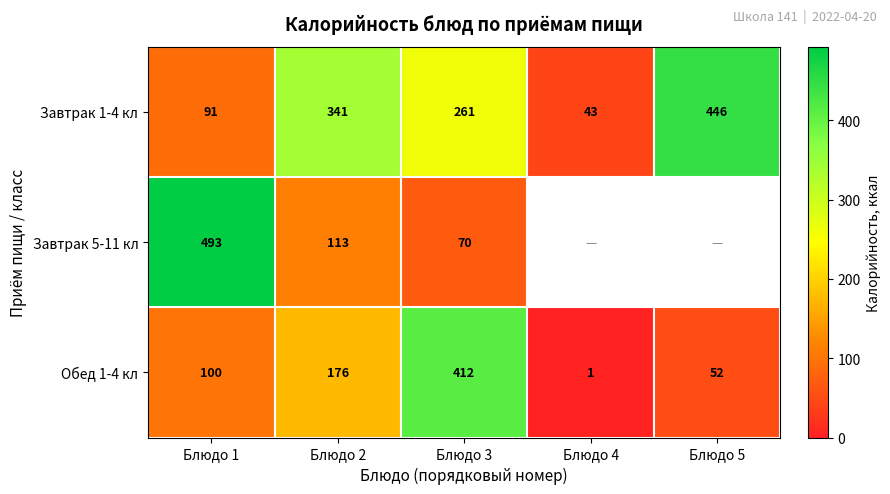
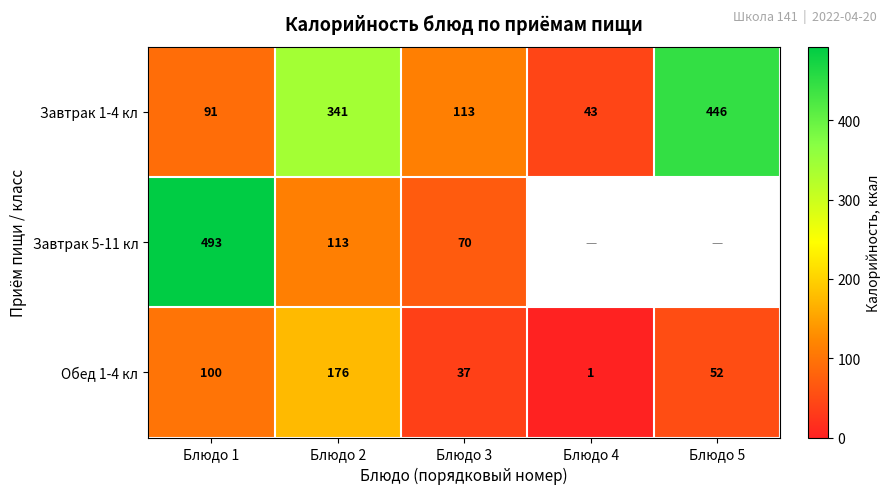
Завтрак 1-4 кл, Блюдо 3: 261 -> 113
Обед 1-4 кл, Блюдо 3: 412 -> 37
